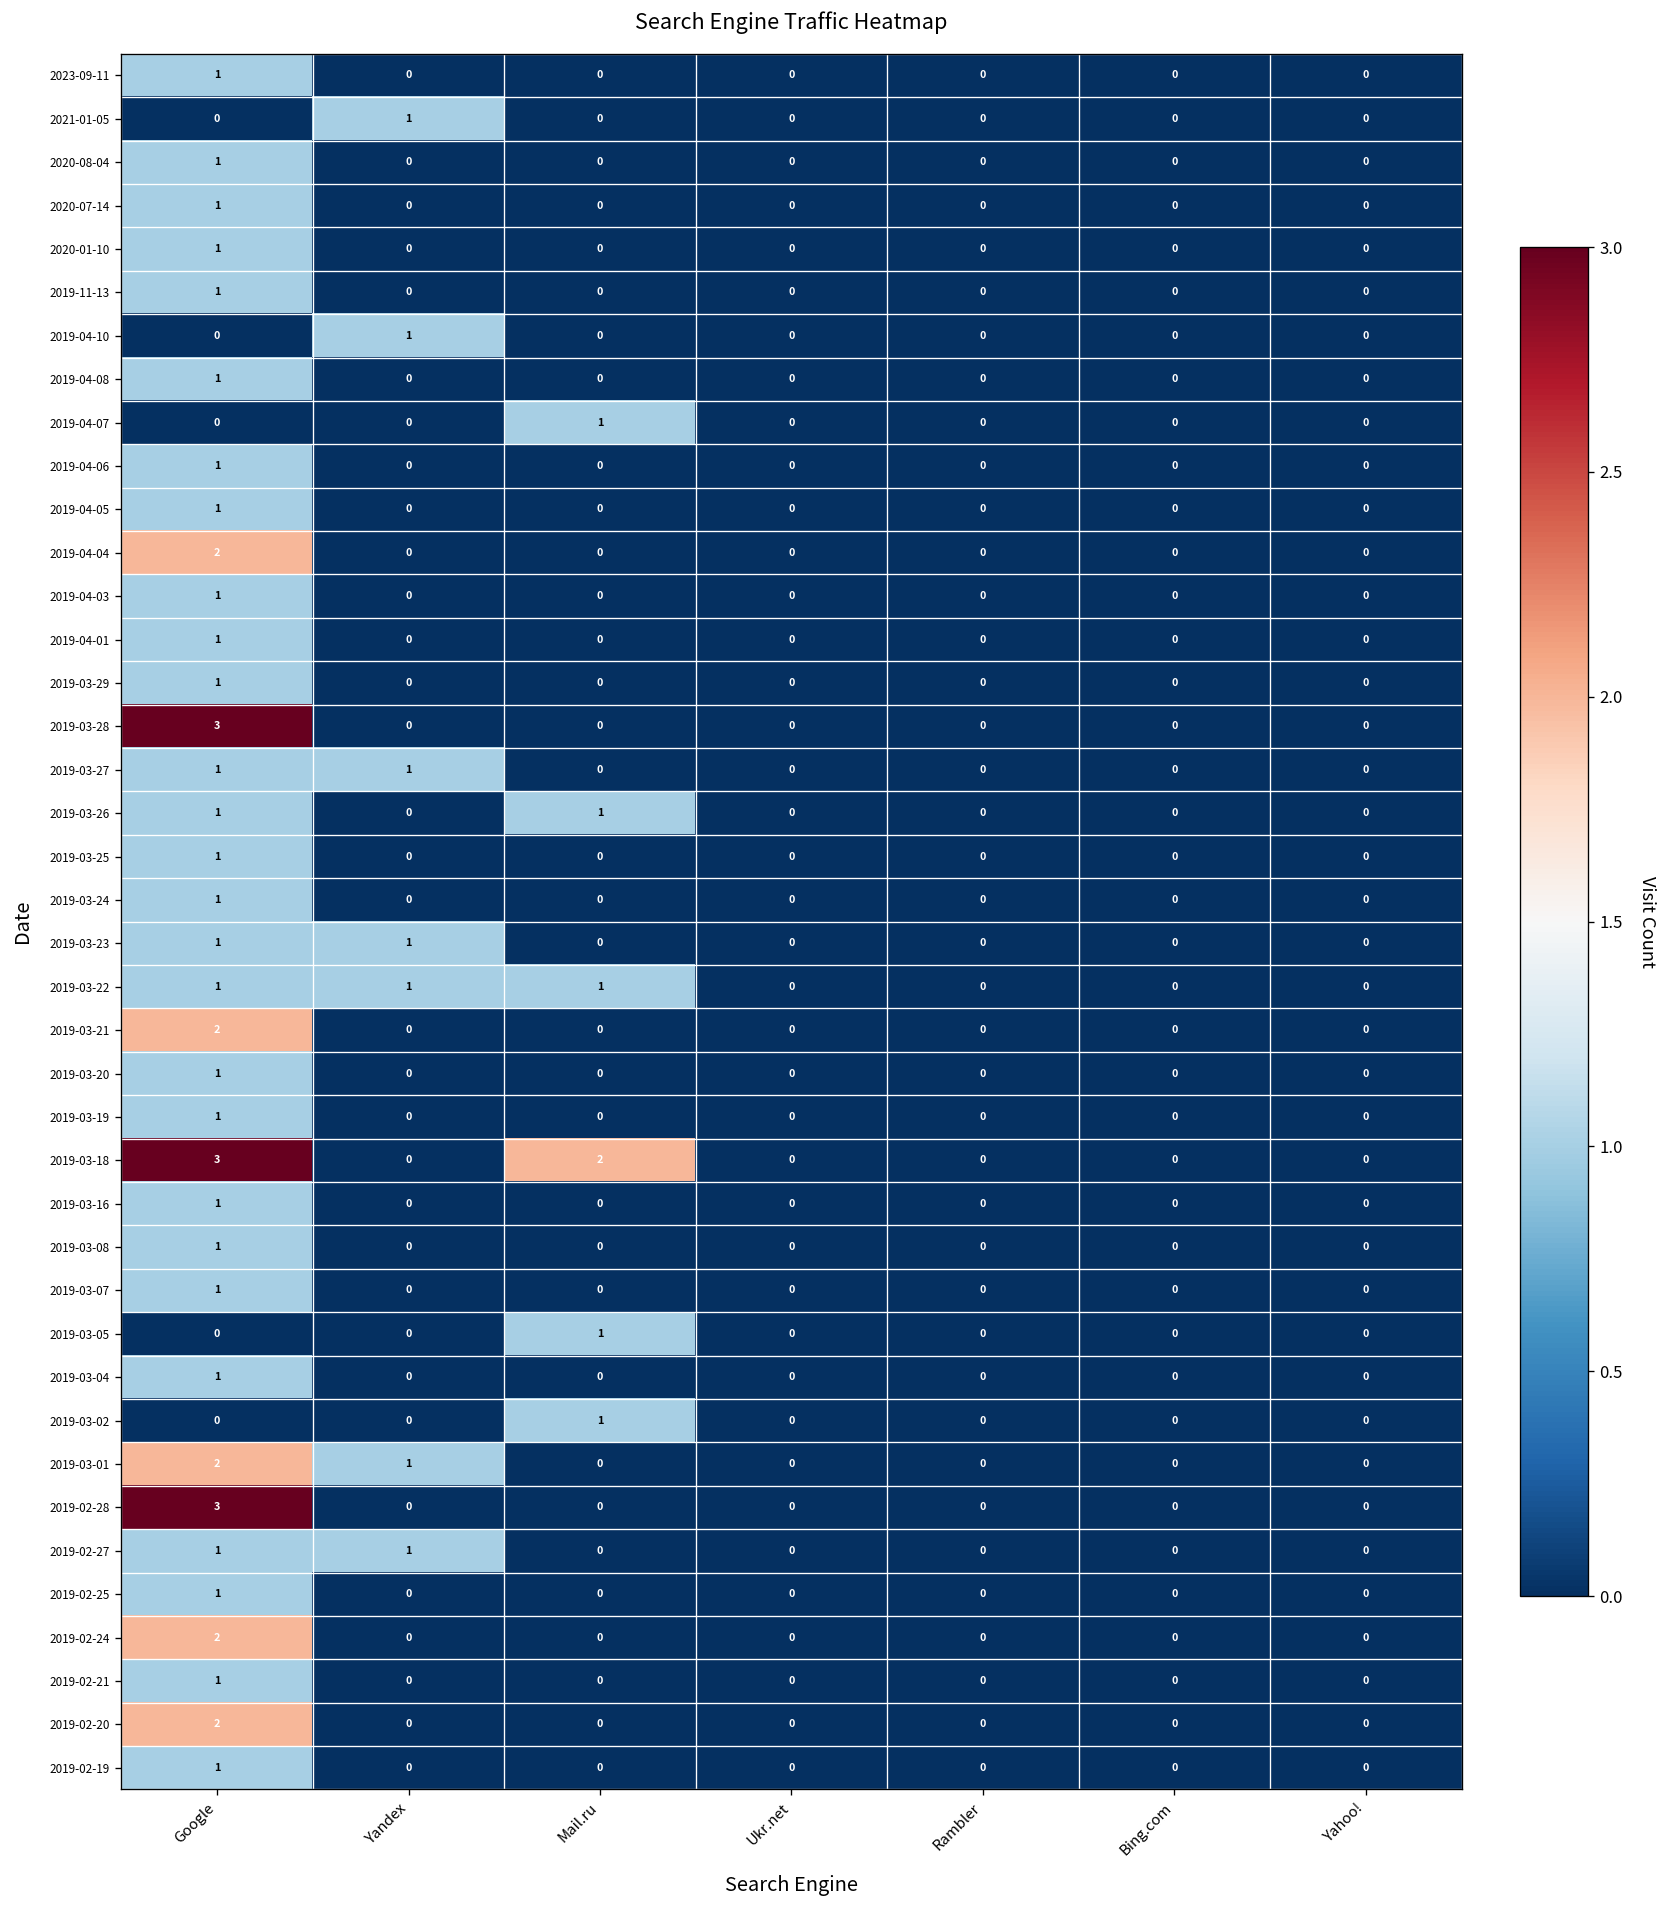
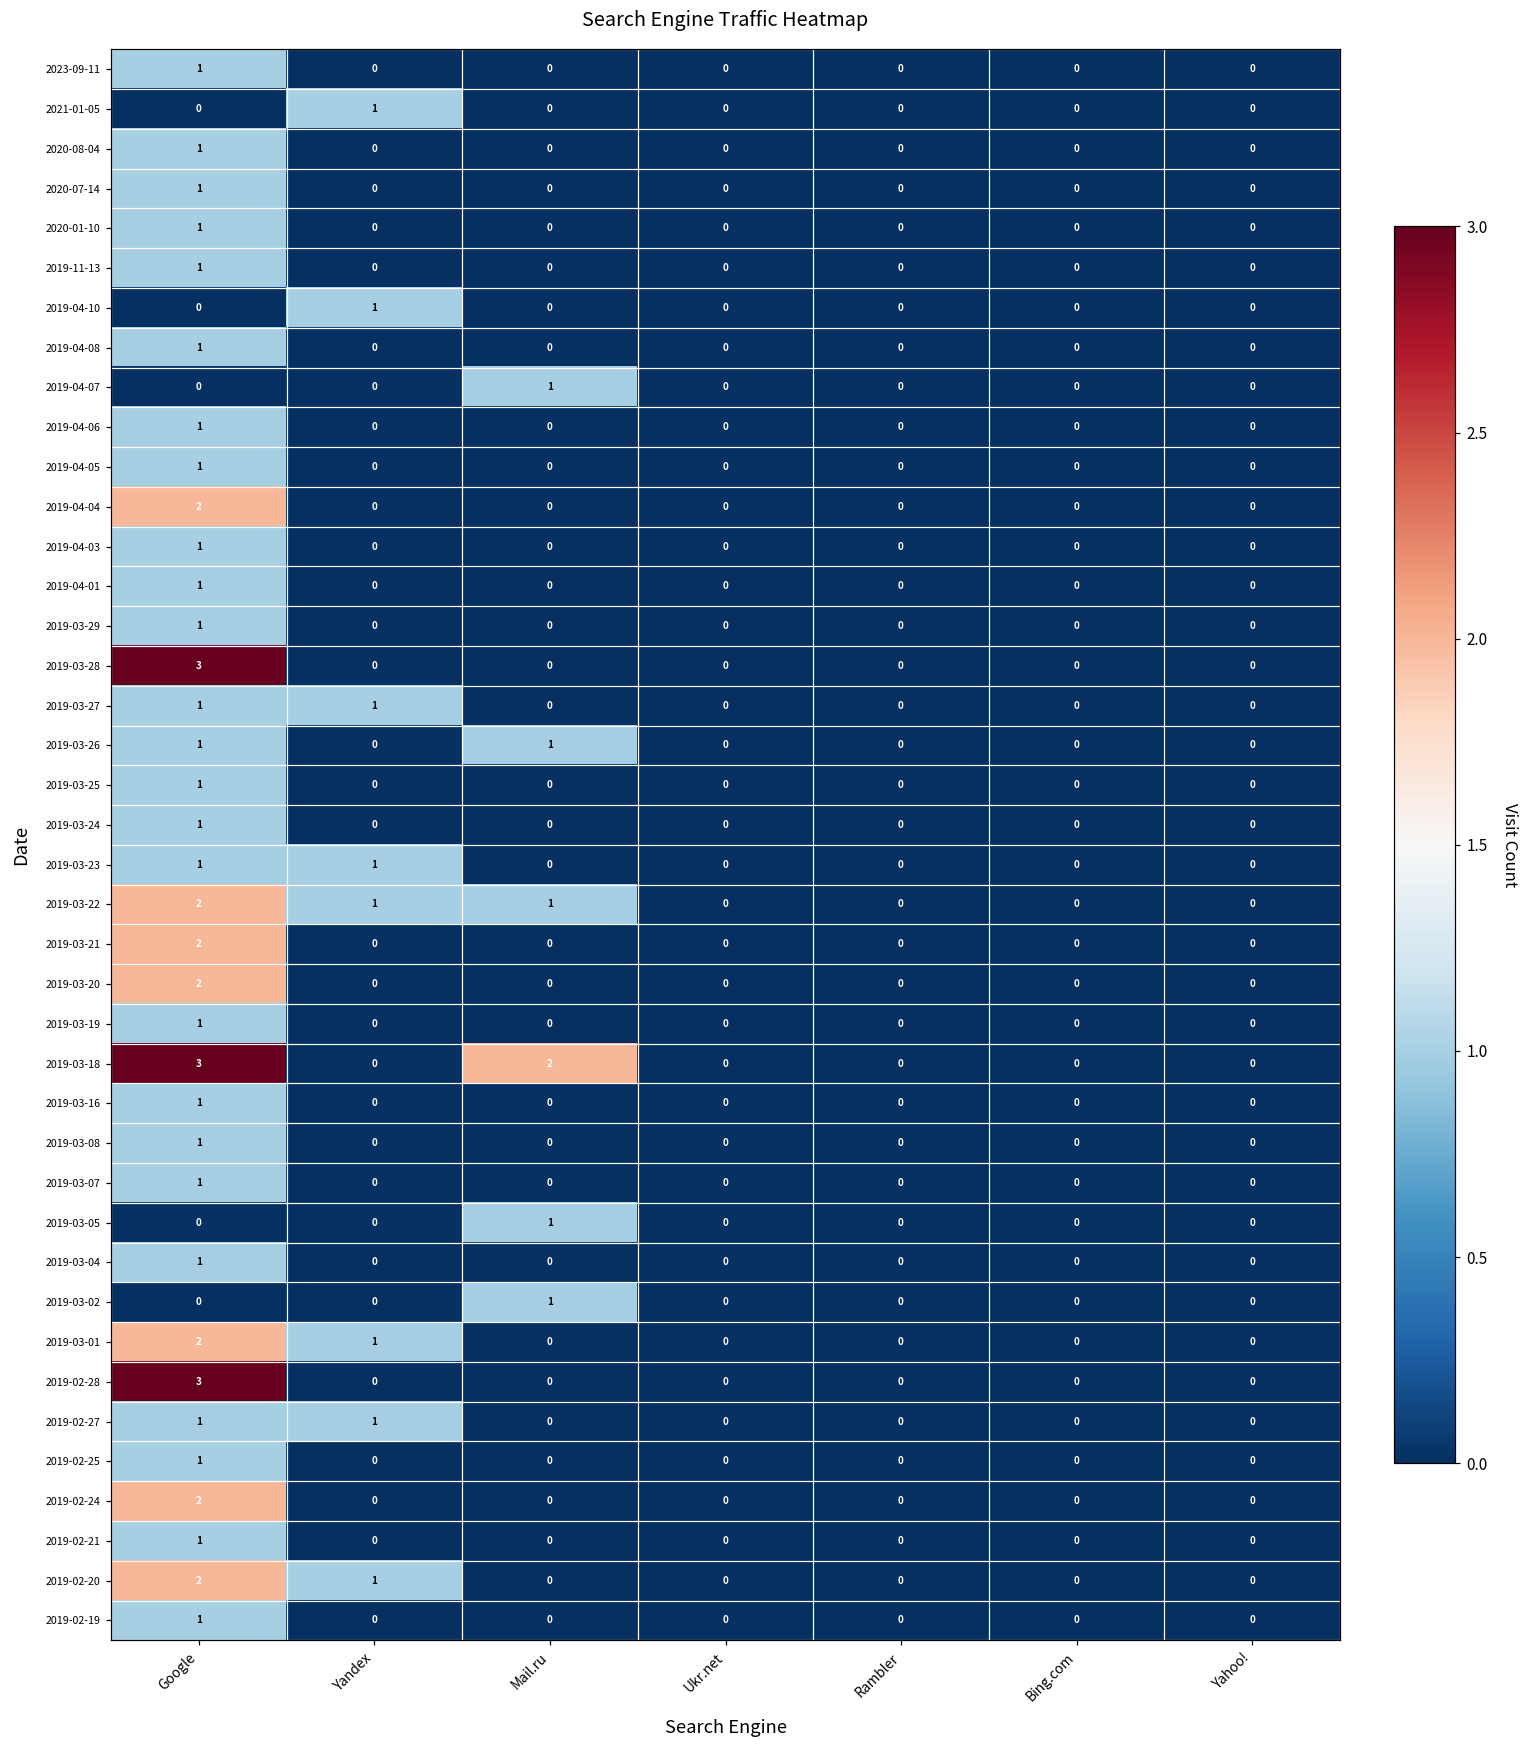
2019-03-22, Google: 1 -> 2
2019-03-20, Google: 1 -> 2
2019-02-20, Yandex: 0 -> 1
